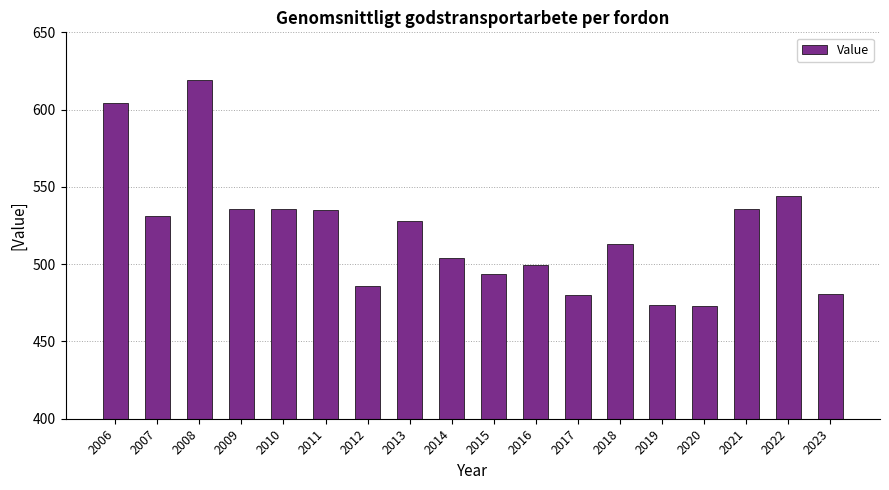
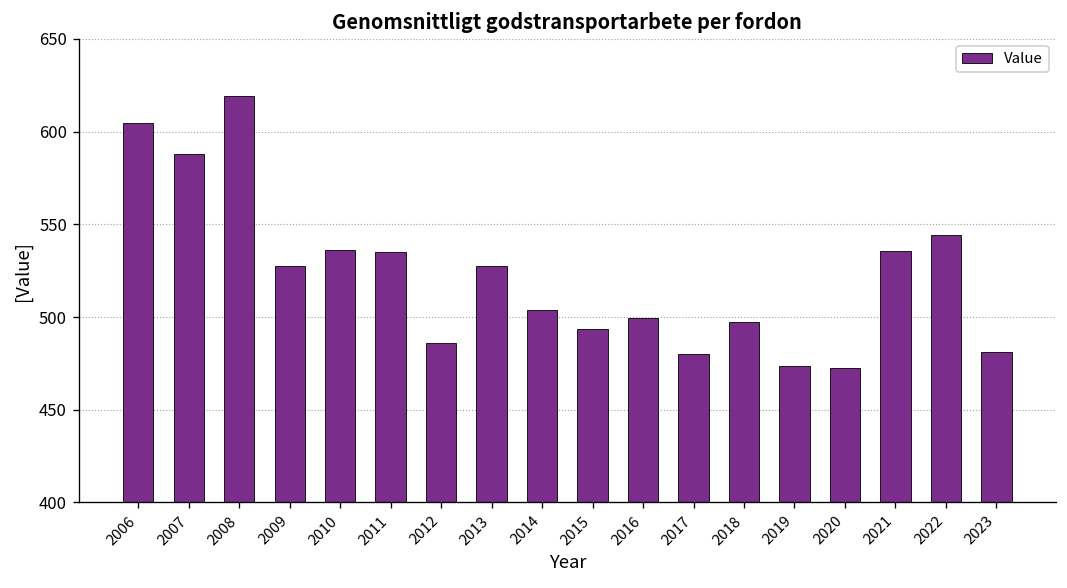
2007: 531 -> 588
2009: 536 -> 528
2018: 513 -> 497
